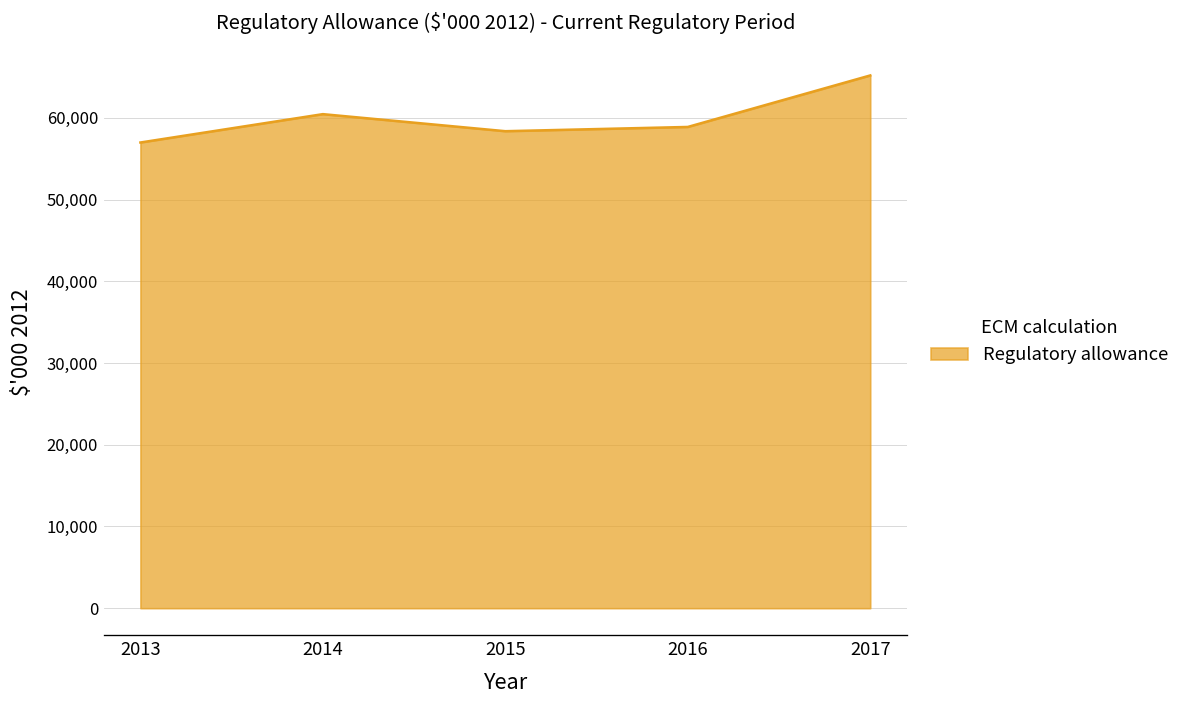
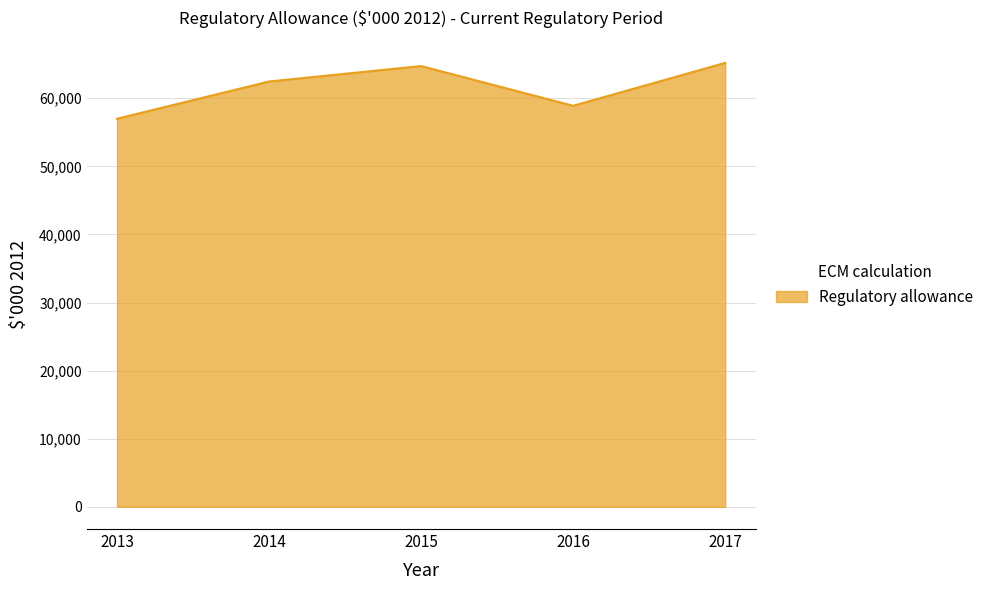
2014: 60,000 -> 62,000
2015: 58,000 -> 65,000
